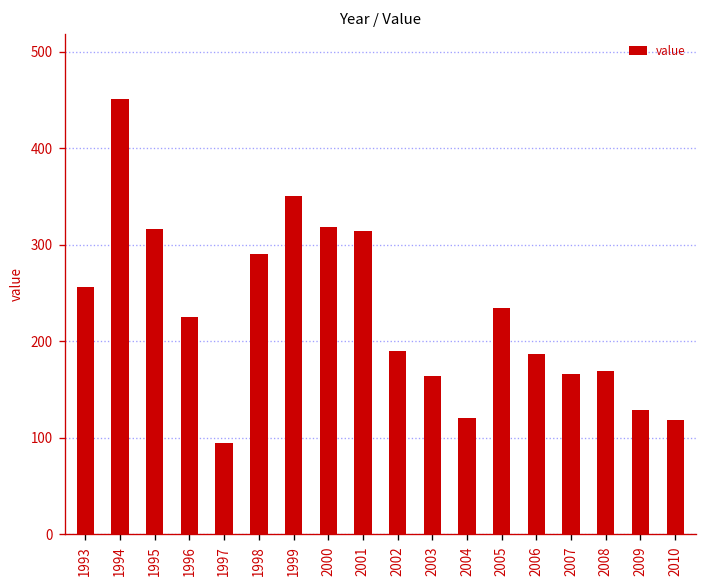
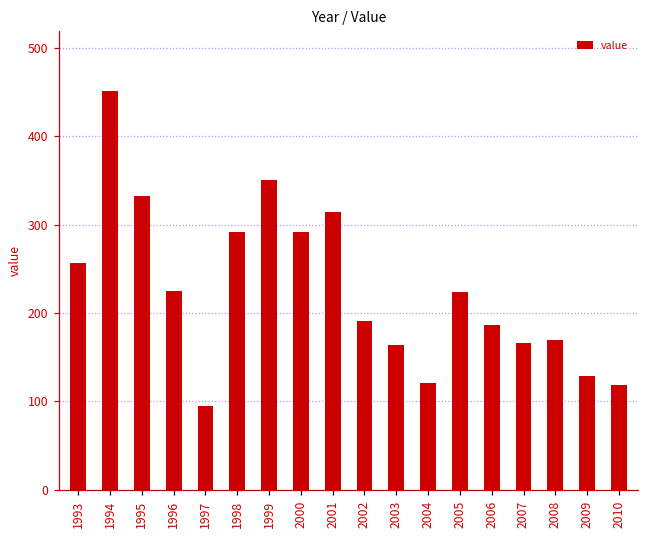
1995: 320 -> 330
2000: 320 -> 290
2005: 230 -> 220
